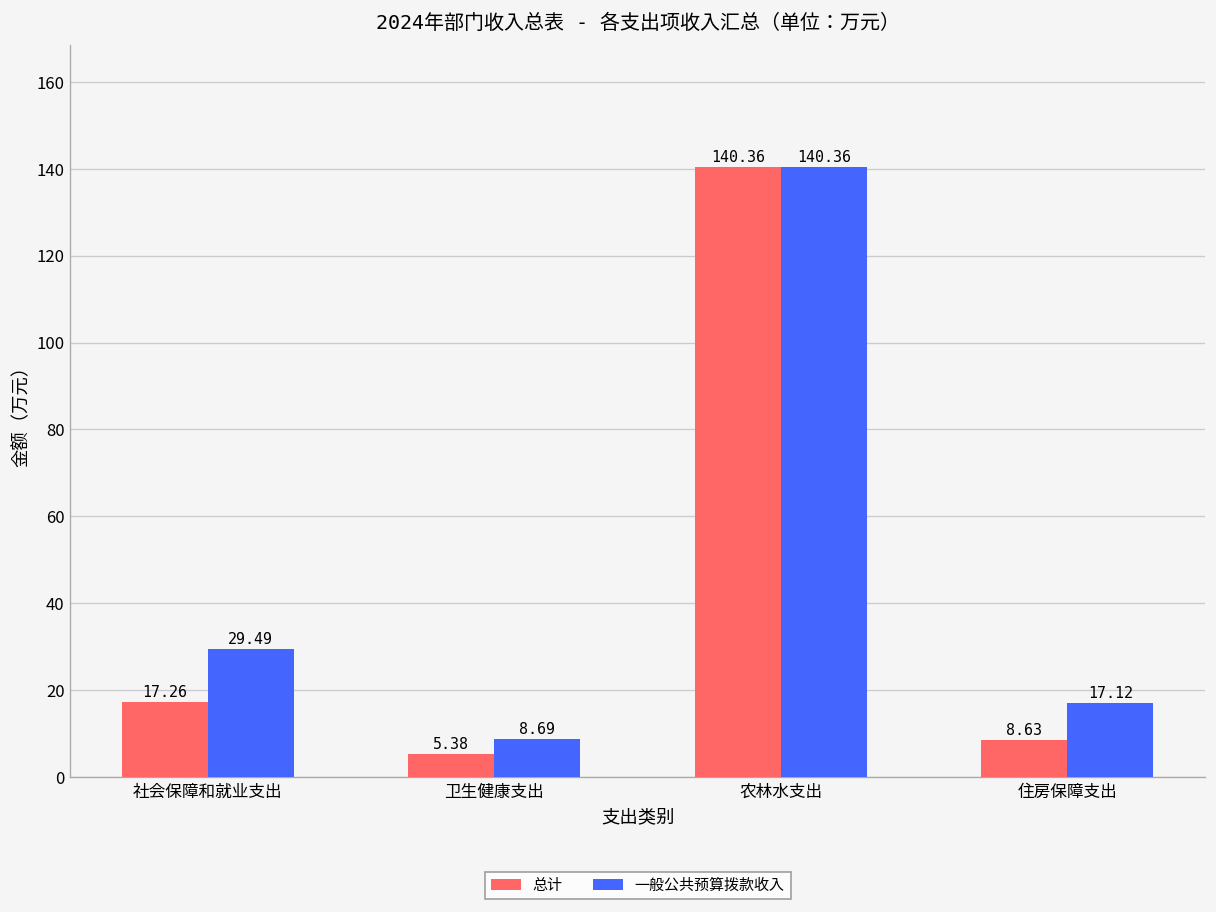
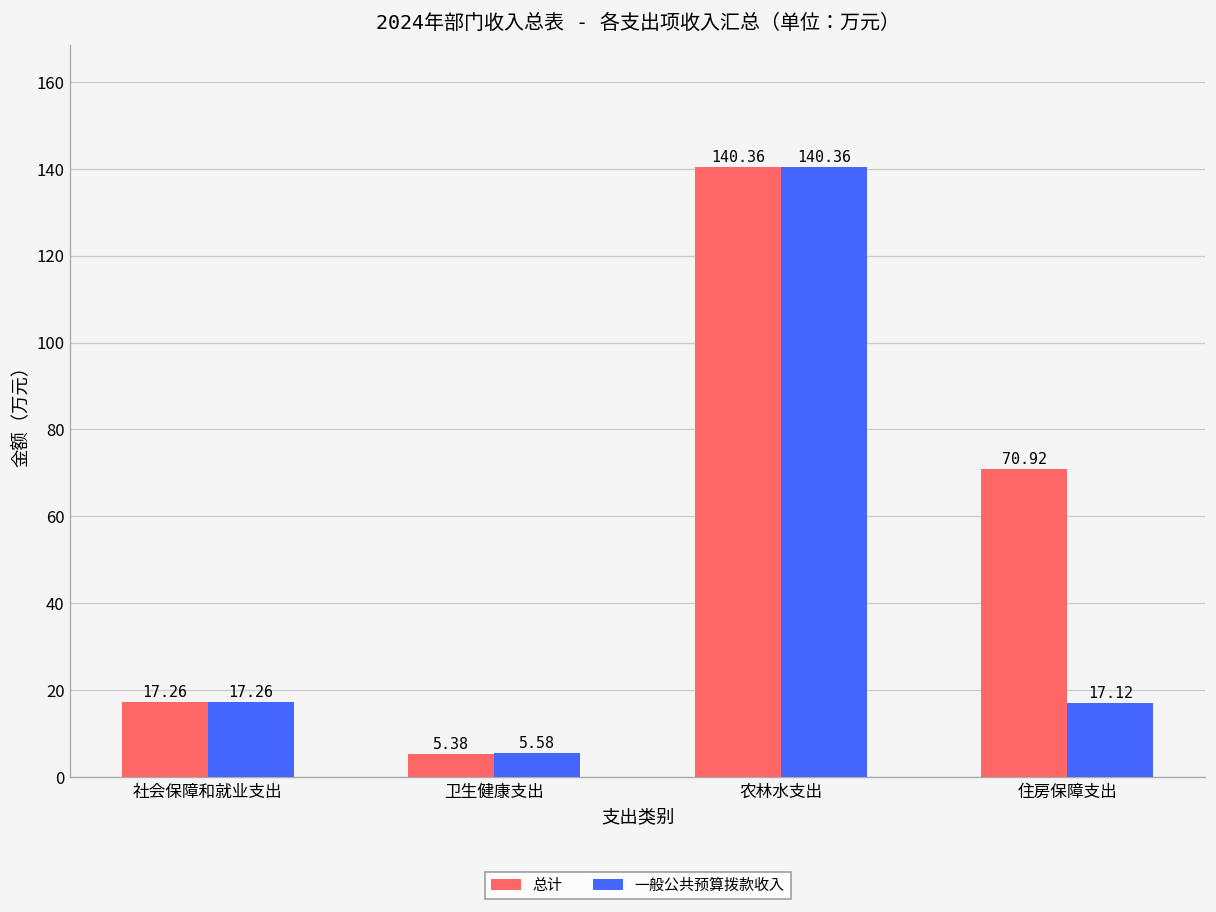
一般公共预算拨款收入, 社会保障和就业支出: 29.49 -> 17.26
一般公共预算拨款收入, 卫生健康支出: 8.69 -> 5.58
总计, 住房保障支出: 8.63 -> 70.92
